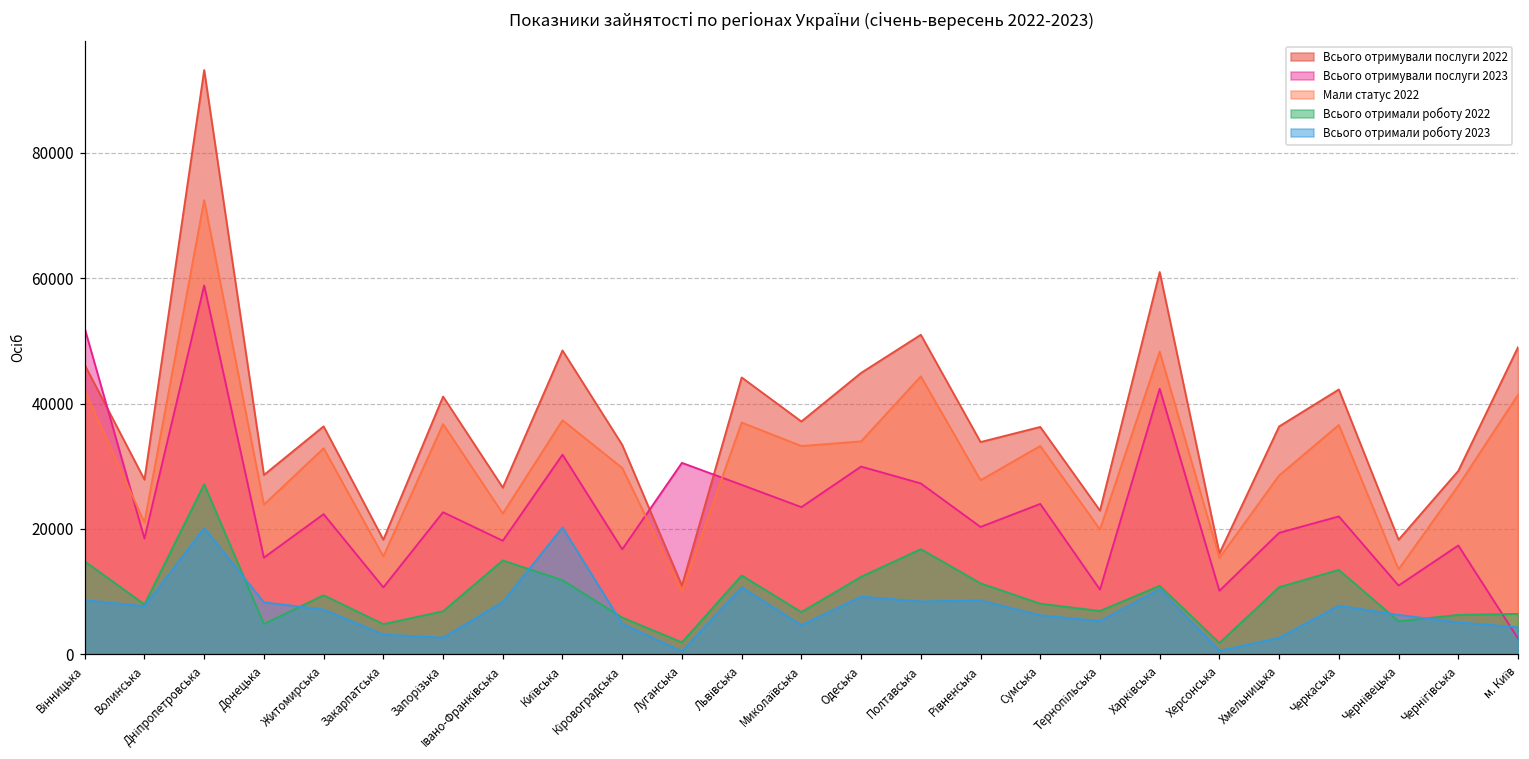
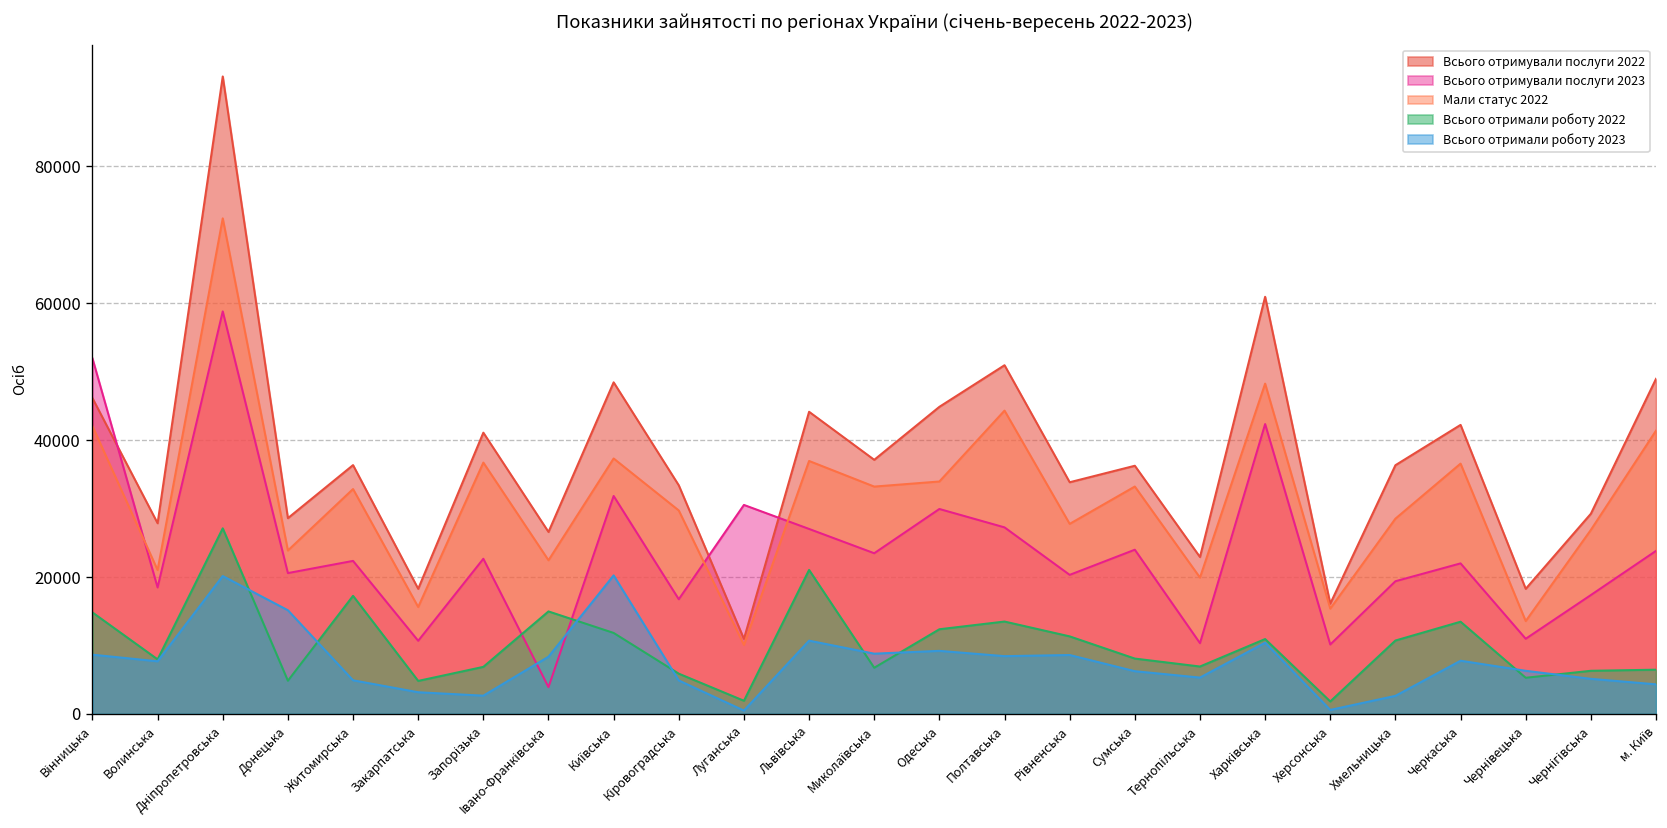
Всього отримували послуги 2023, Донецька: 15000 -> 21000
Всього отримали роботу 2023, Донецька: 8000 -> 15000
Всього отримали роботу 2022, Житомирська: 9000 -> 17000
Всього отримали роботу 2023, Житомирська: 7000 -> 5000
Всього отримували послуги 2023, Івано-Франківська: 18000 -> 4000
Всього отримали роботу 2022, Львівська: 13000 -> 21000
Всього отримали роботу 2023, Миколаївська: 5000 -> 9000
Всього отримали роботу 2022, Полтавська: 17000 -> 14000
Всього отримували послуги 2023, м. Київ: 3000 -> 24000
